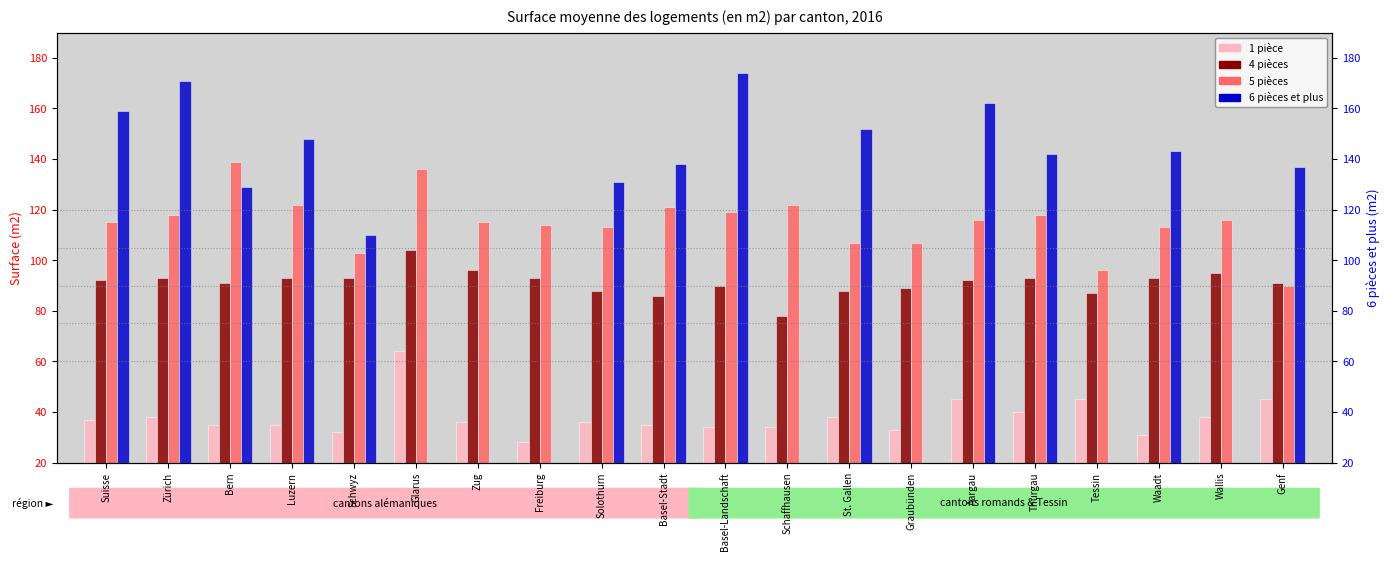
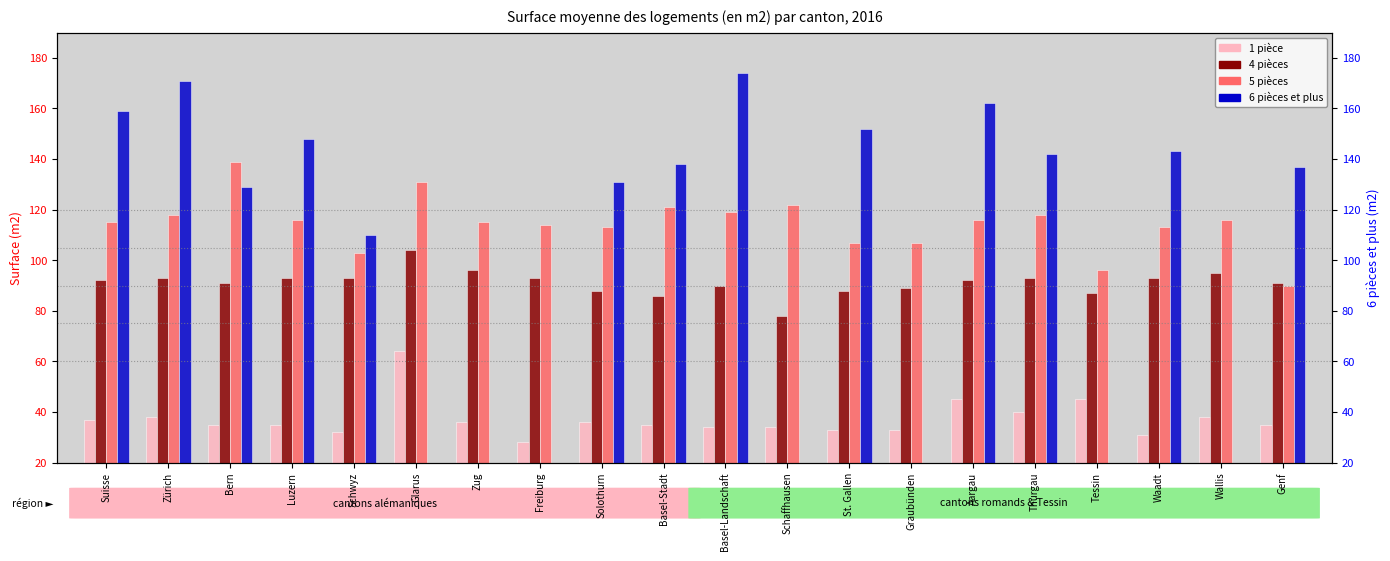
5 pièces, Luzern: 122 -> 116
5 pièces, Glarus: 136 -> 131
1 pièce, St. Gallen: 38 -> 33
1 pièce, Genf: 45 -> 35
